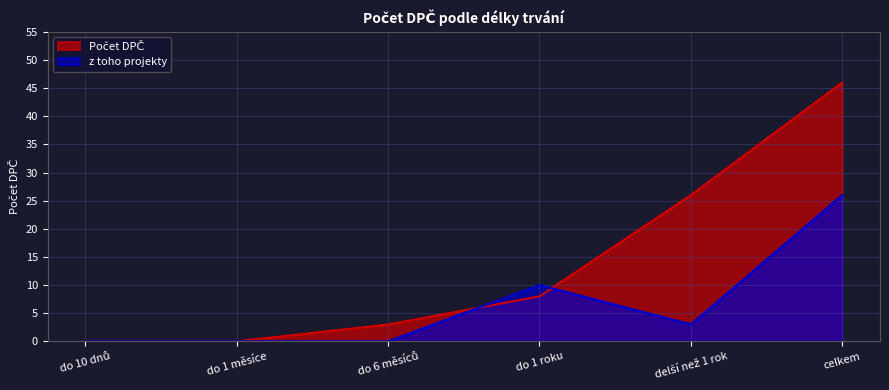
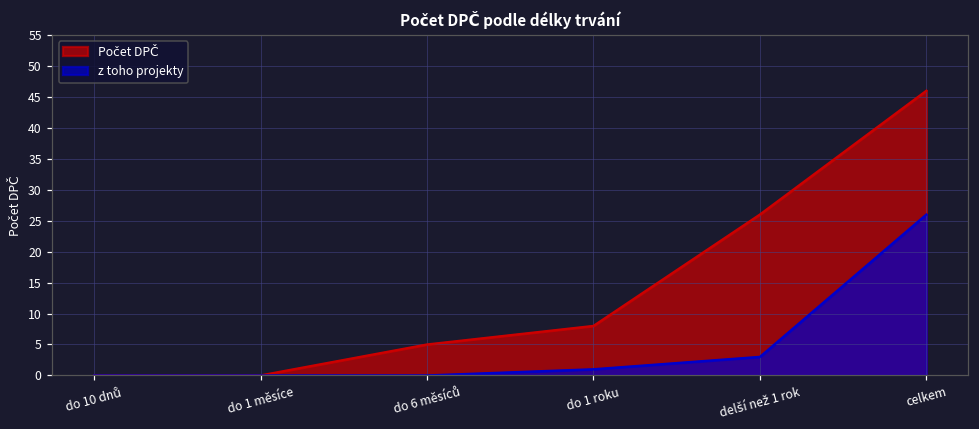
Počet DPČ, do 6 měsíců: 3 -> 5
z toho projekty, do 1 roku: 10 -> 1
